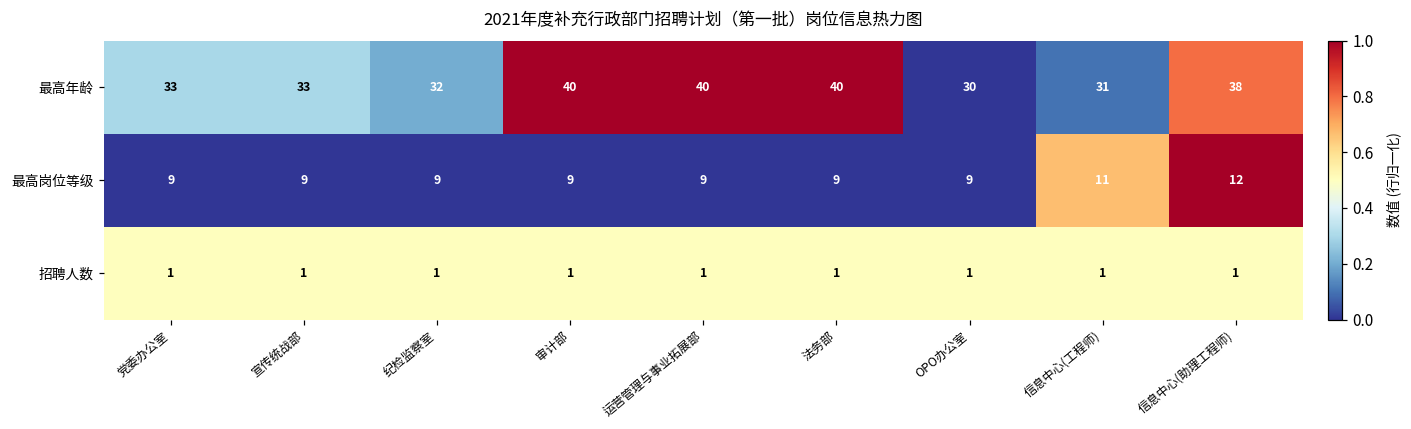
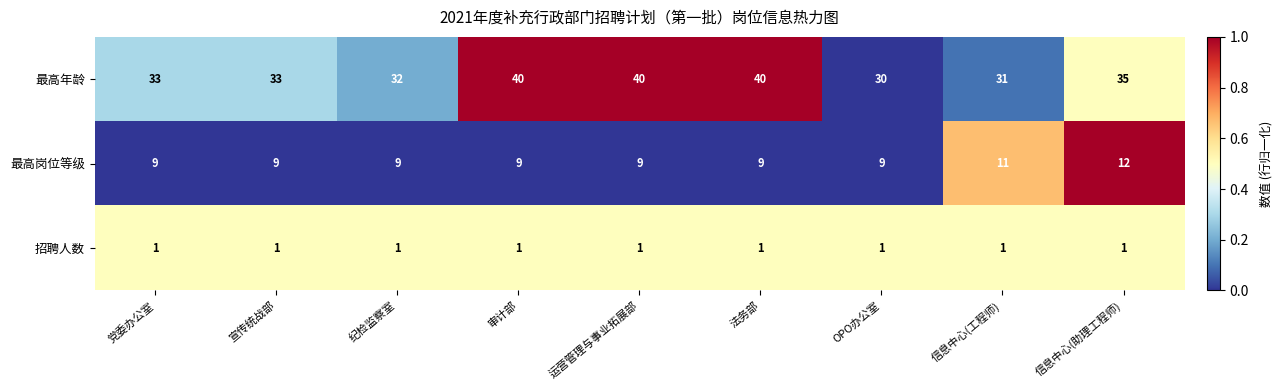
最高年龄, 信息中心(助理工程师): 38 -> 35
